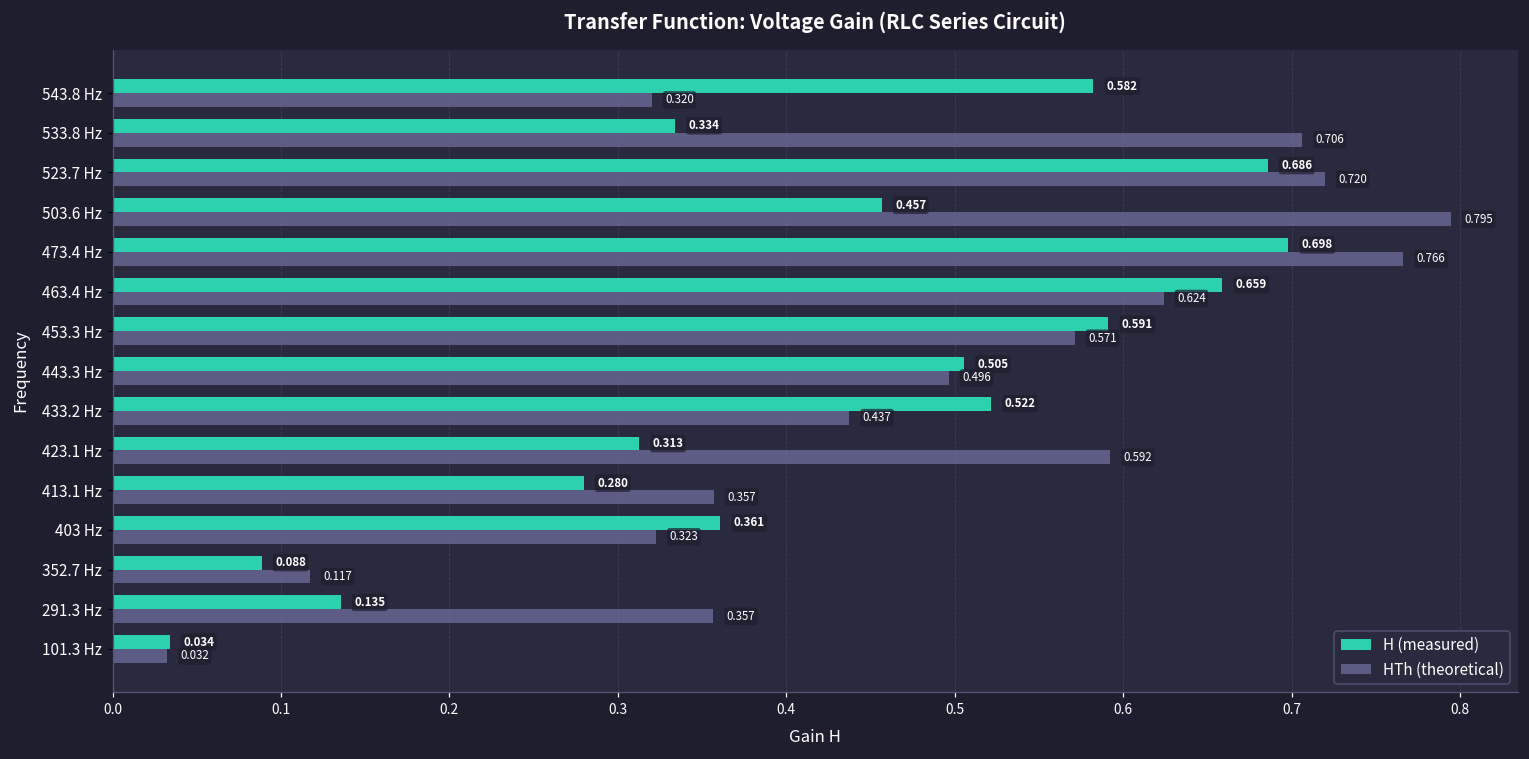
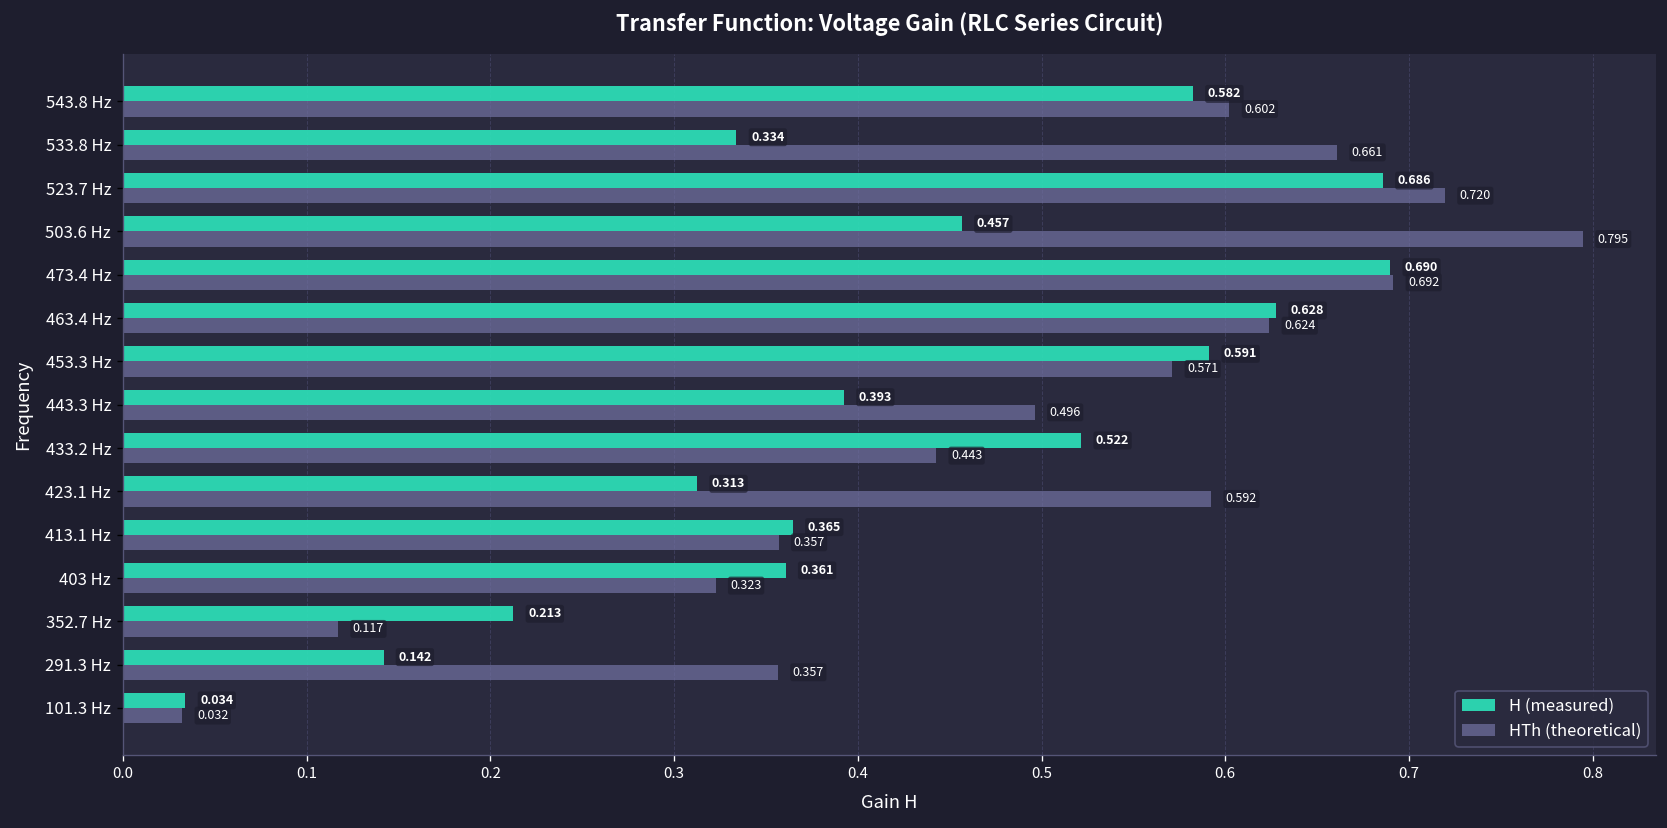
HTh (theoretical), 543.8 Hz: 0.320 -> 0.602
HTh (theoretical), 533.8 Hz: 0.706 -> 0.661
H (measured), 473.4 Hz: 0.698 -> 0.690
HTh (theoretical), 473.4 Hz: 0.766 -> 0.692
H (measured), 463.4 Hz: 0.659 -> 0.628
H (measured), 443.3 Hz: 0.505 -> 0.393
HTh (theoretical), 433.2 Hz: 0.437 -> 0.443
H (measured), 413.1 Hz: 0.280 -> 0.365
H (measured), 352.7 Hz: 0.088 -> 0.213
H (measured), 291.3 Hz: 0.135 -> 0.142
